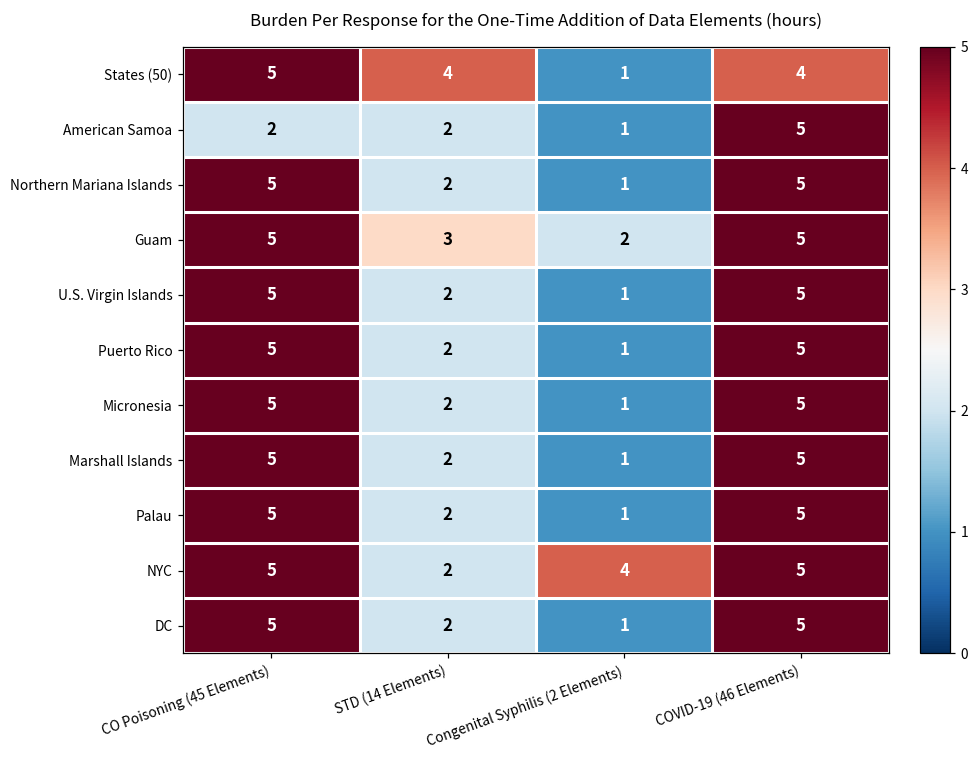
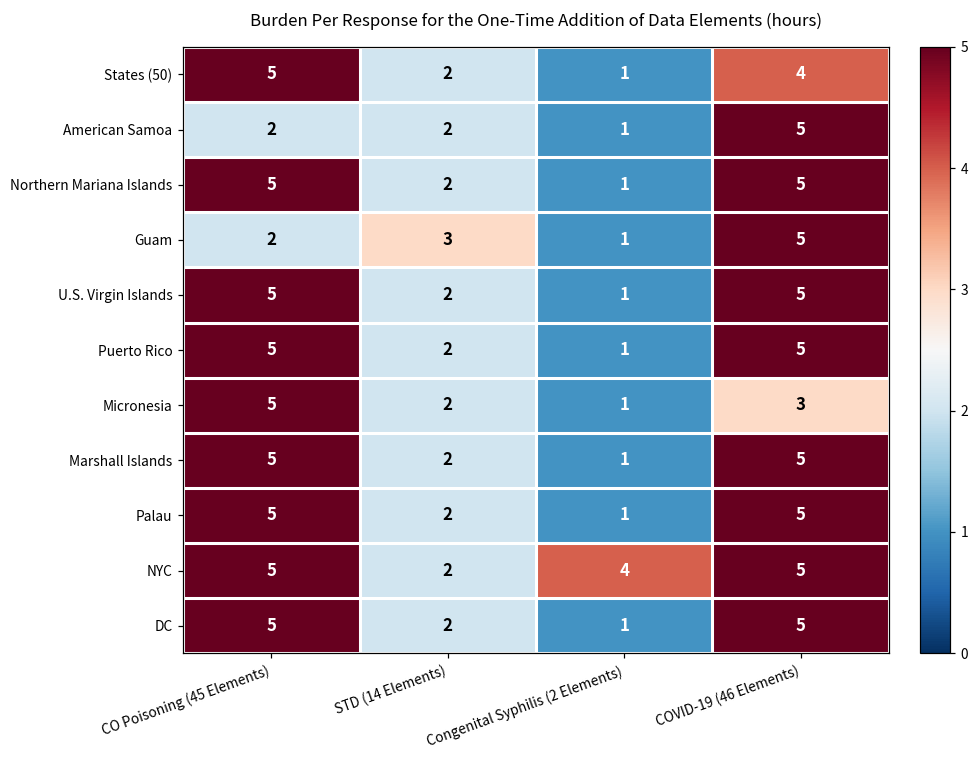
States (50), STD (14 Elements): 4 -> 2
Guam, CO Poisoning (45 Elements): 5 -> 2
Guam, Congenital Syphilis (2 Elements): 2 -> 1
Micronesia, COVID-19 (46 Elements): 5 -> 3
